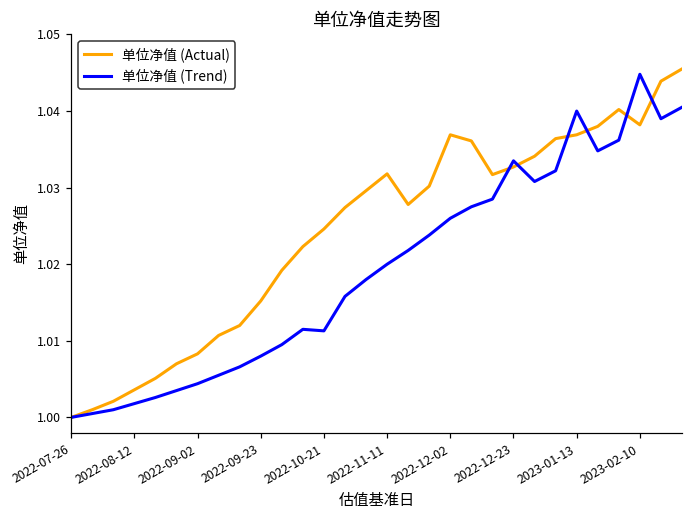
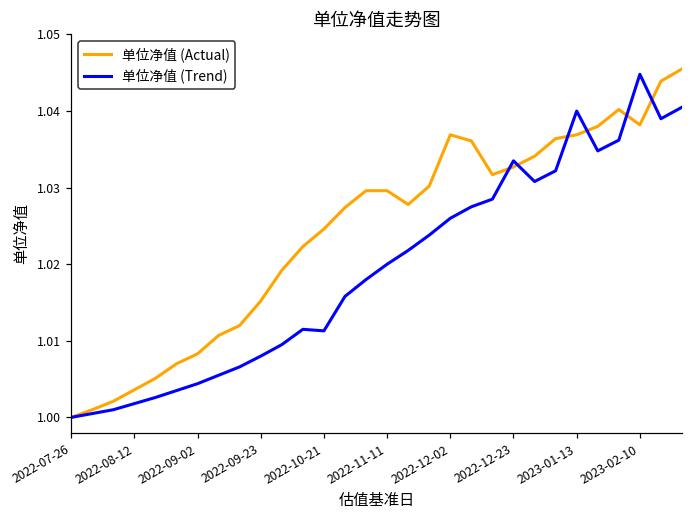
单位净值 (Actual), 2022-11-11: 1.032 -> 1.030
